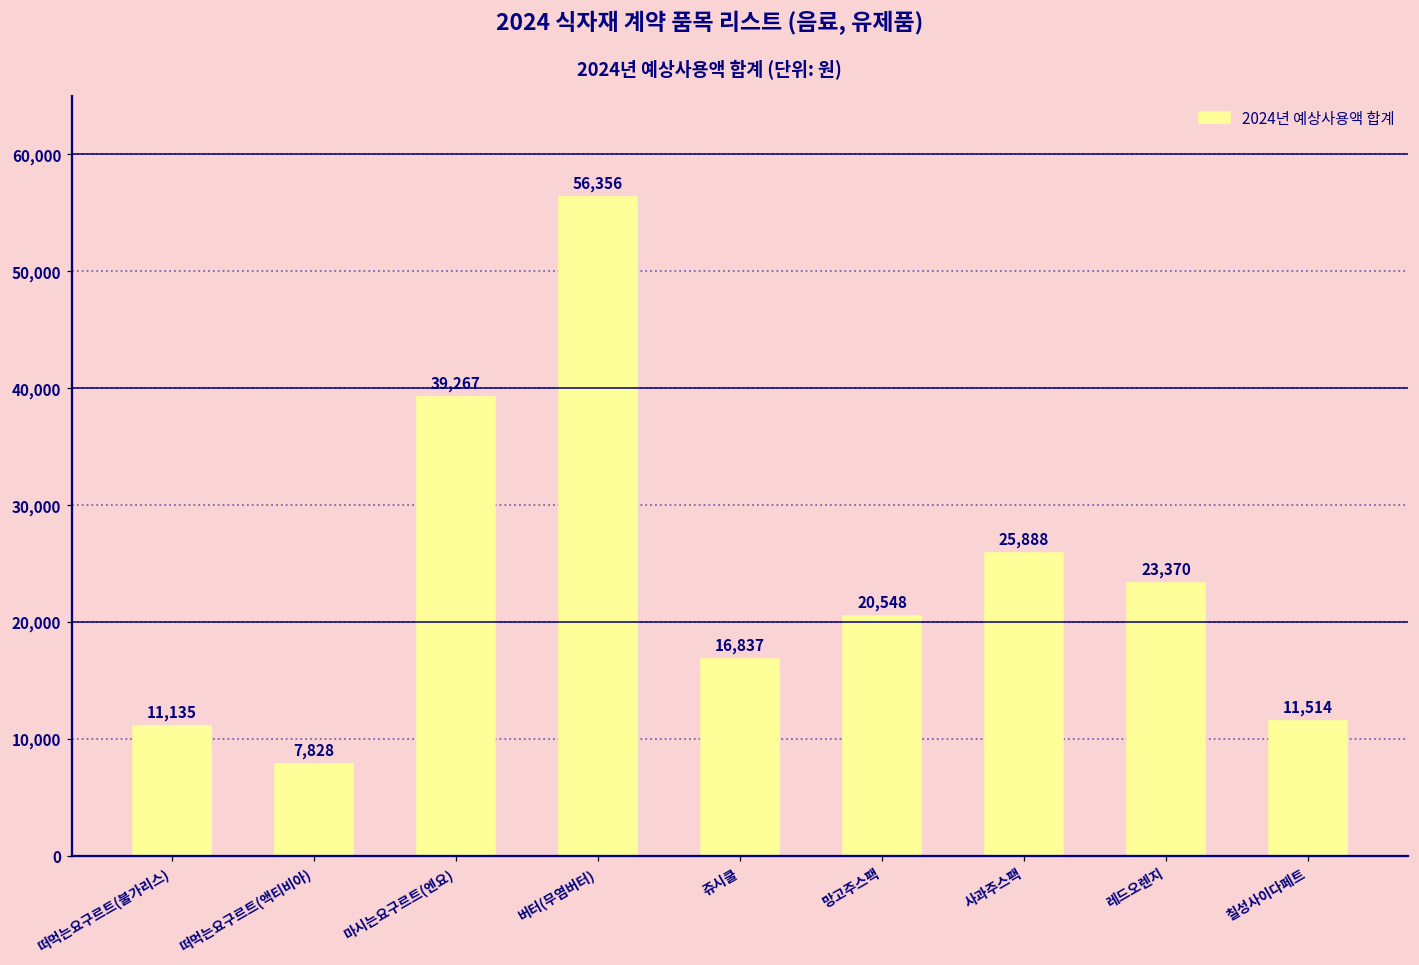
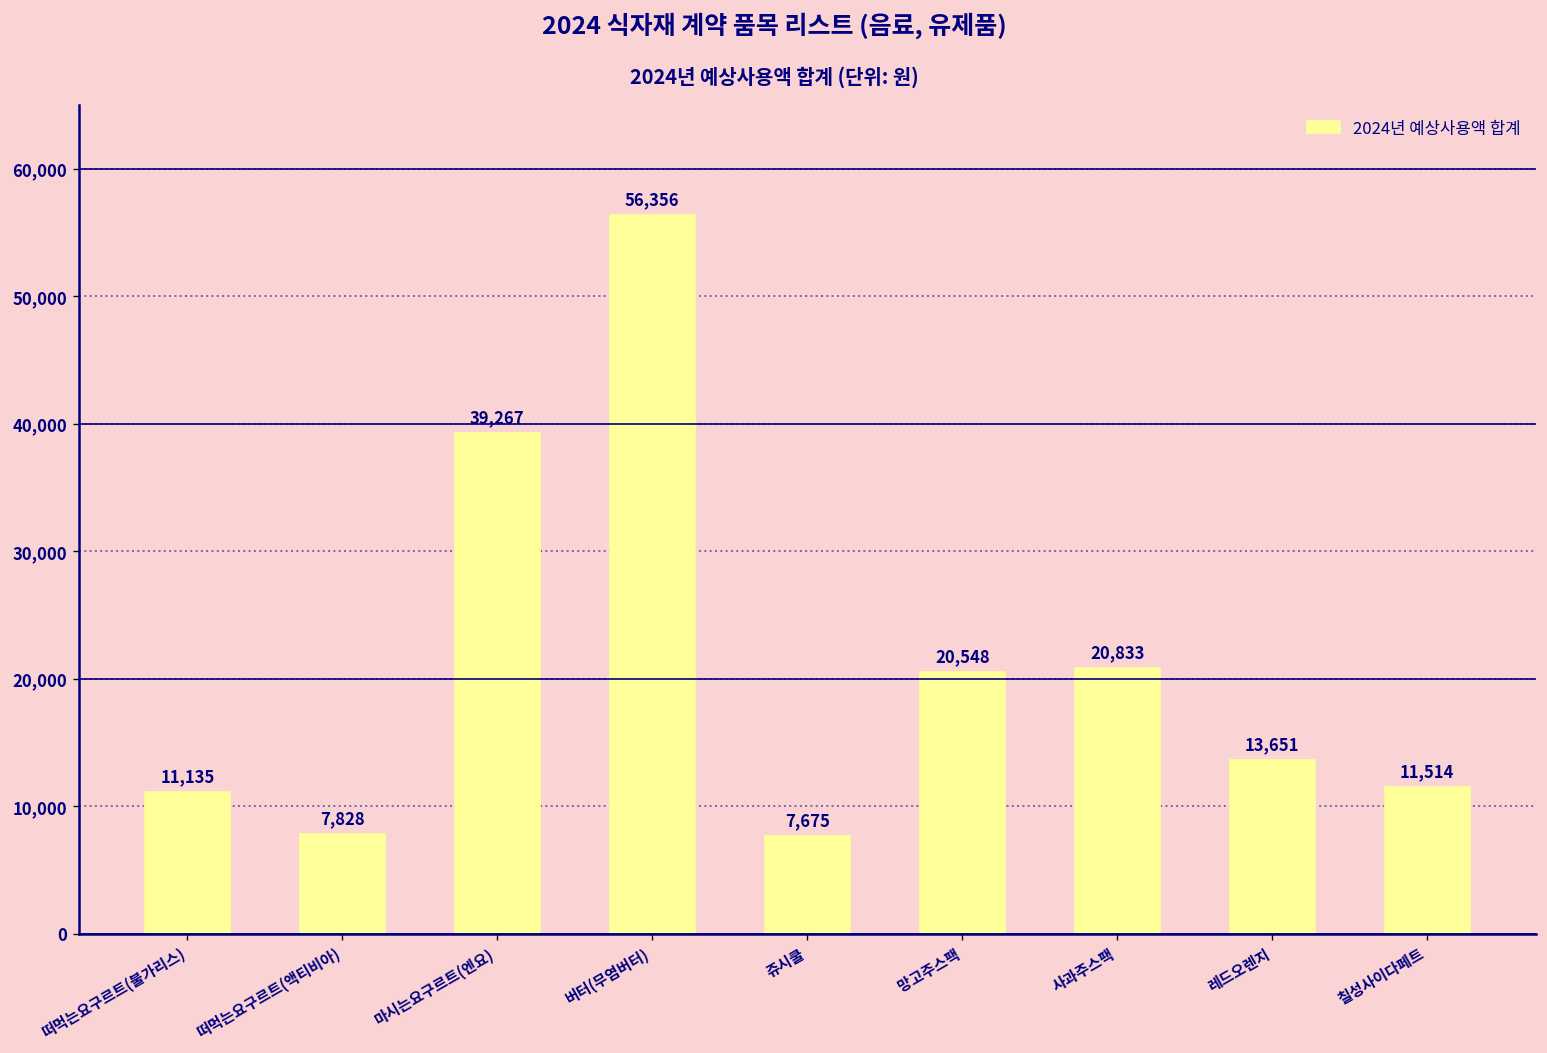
쥬시쿨: 16,837 -> 7,675
사과주스팩: 25,888 -> 20,833
레드오렌지: 23,370 -> 13,651
